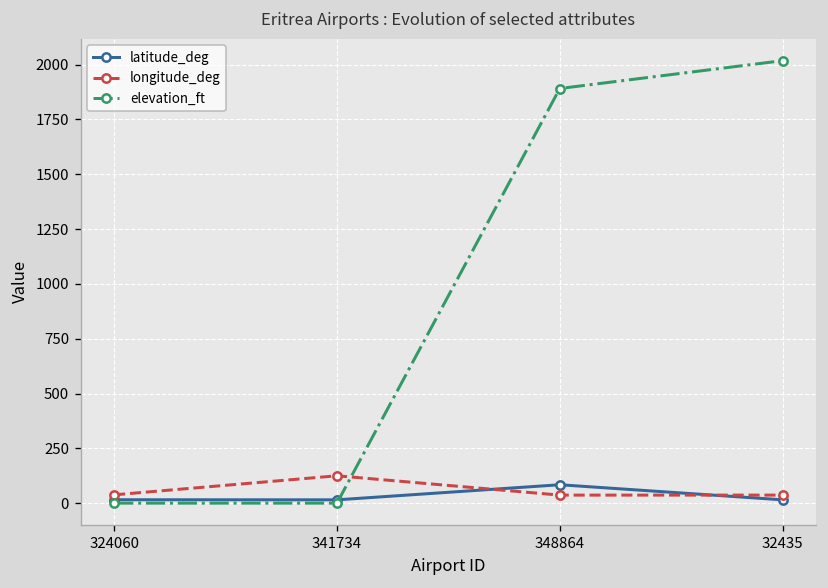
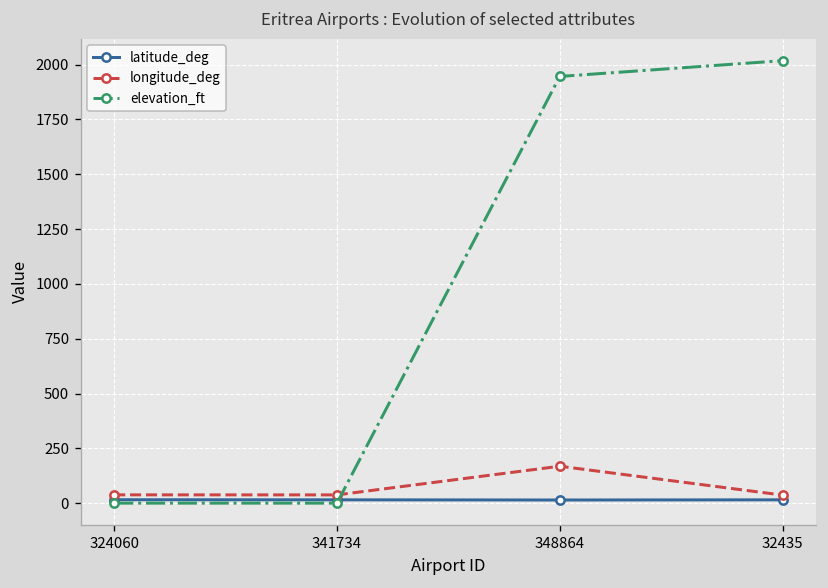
longitude_deg, 341734: 120 -> 40
latitude_deg, 348864: 80 -> 10
longitude_deg, 348864: 40 -> 170
elevation_ft, 348864: 1890 -> 1950
